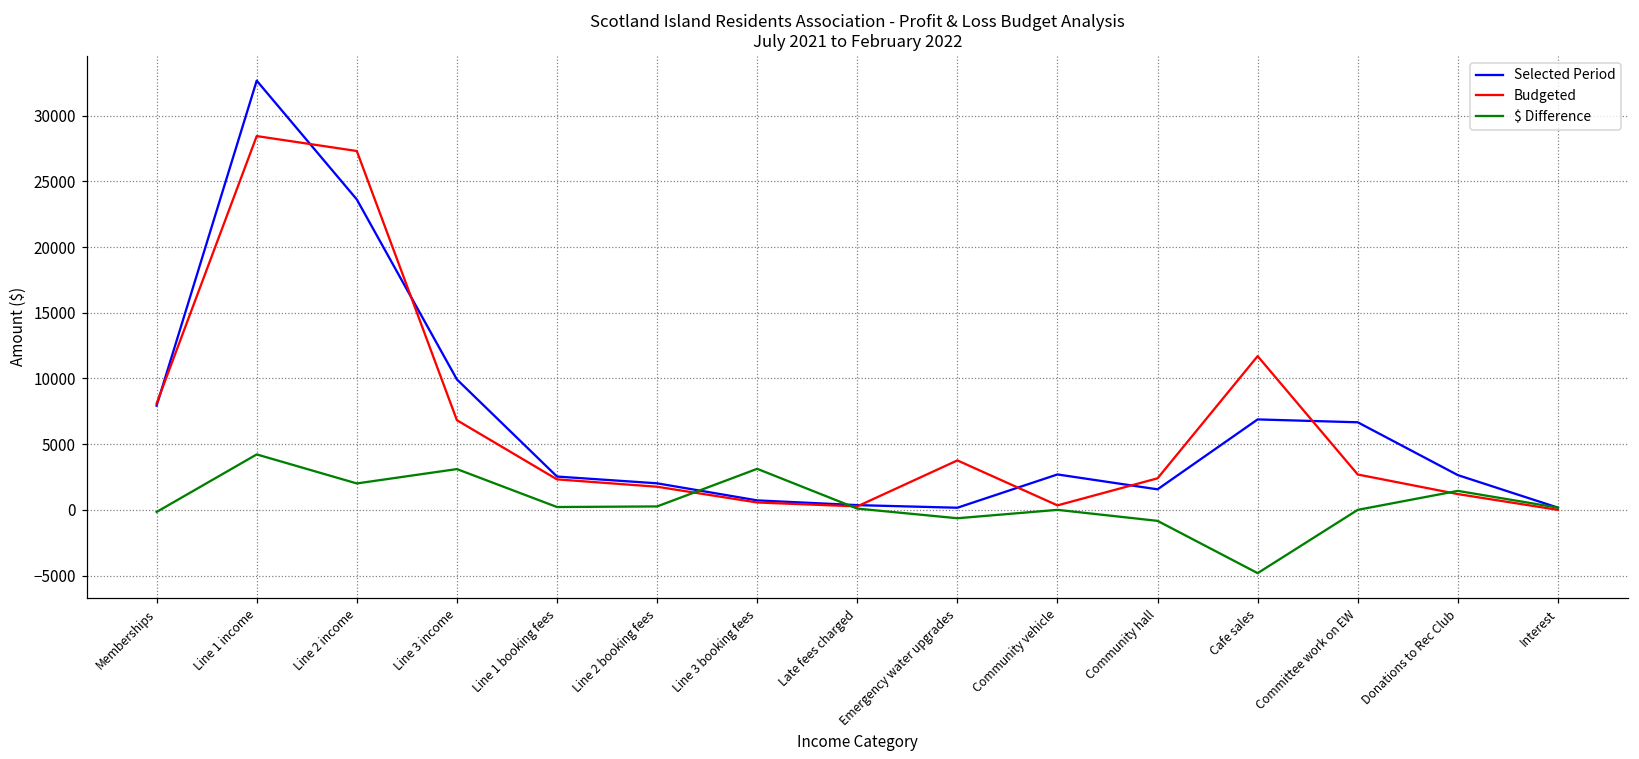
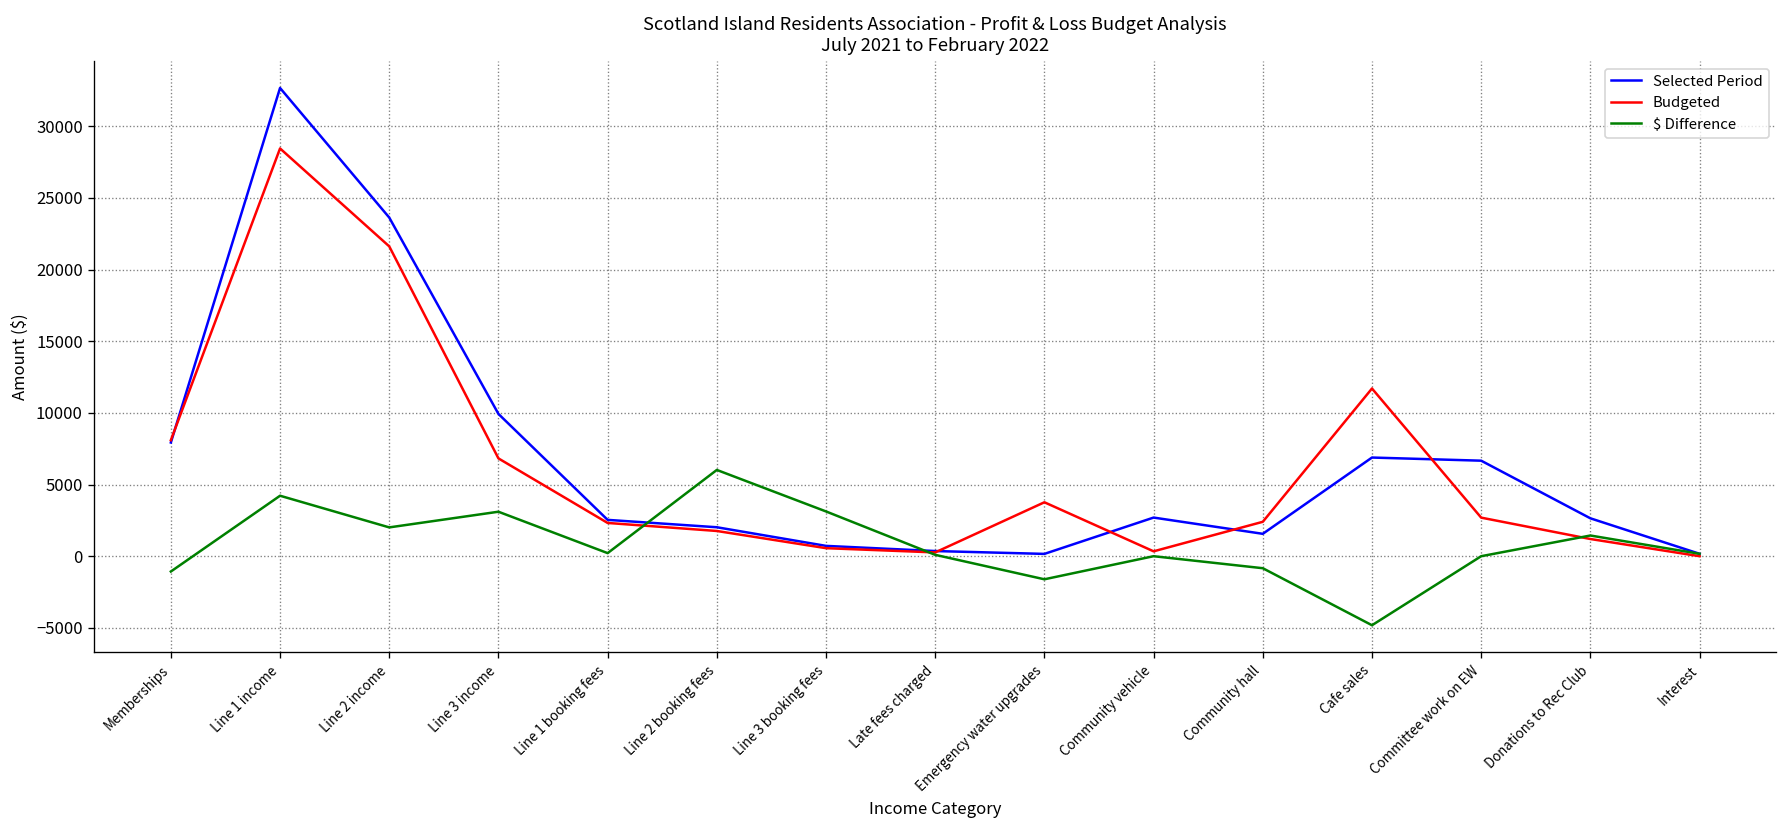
$ Difference, Memberships: -200 -> -1100
Budgeted, Line 2 income: 27300 -> 21600
$ Difference, Line 2 booking fees: 300 -> 6000
$ Difference, Emergency water upgrades: -600 -> -1600
